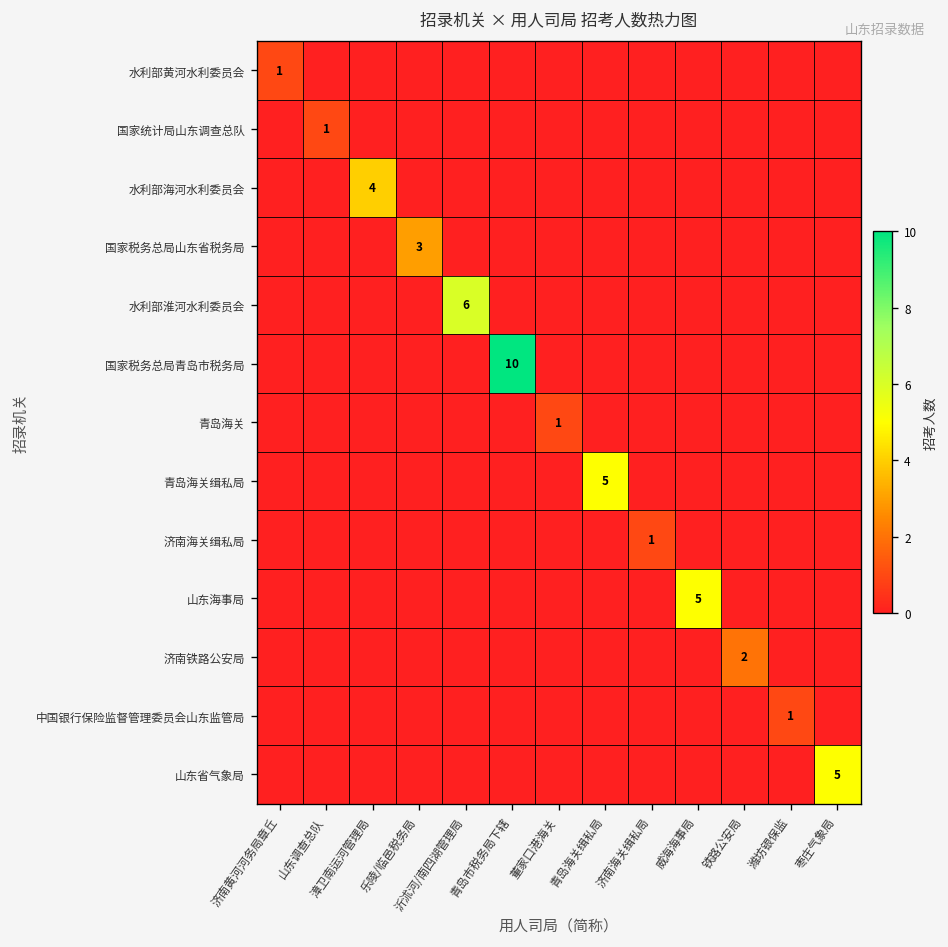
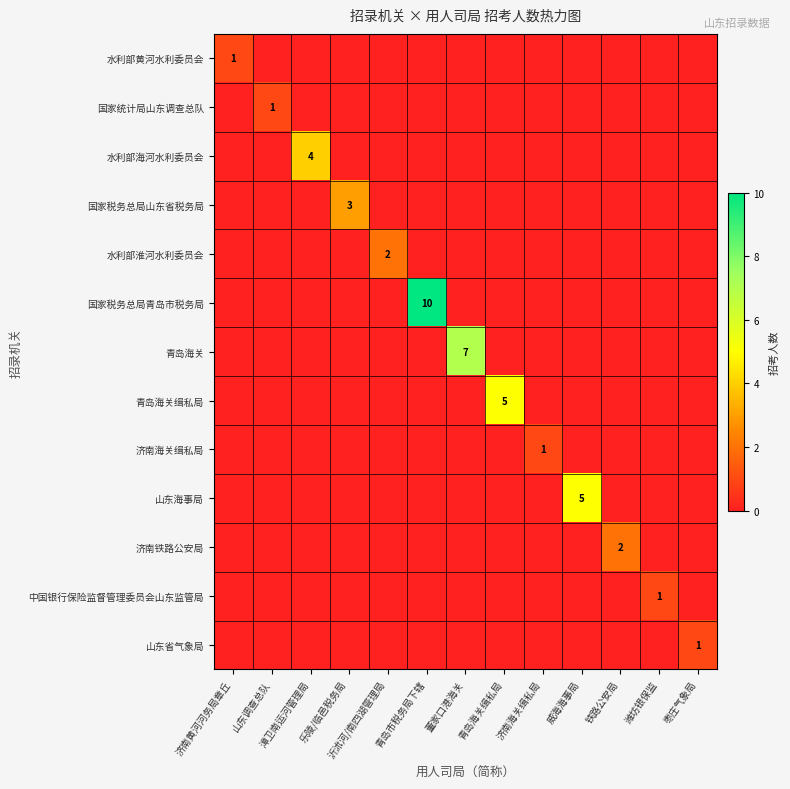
水利部淮河水利委员会, 沂沭河/南四湖管理局: 6 -> 2
青岛海关, 董家口港海关: 1 -> 7
山东省气象局, 枣庄气象局: 5 -> 1
